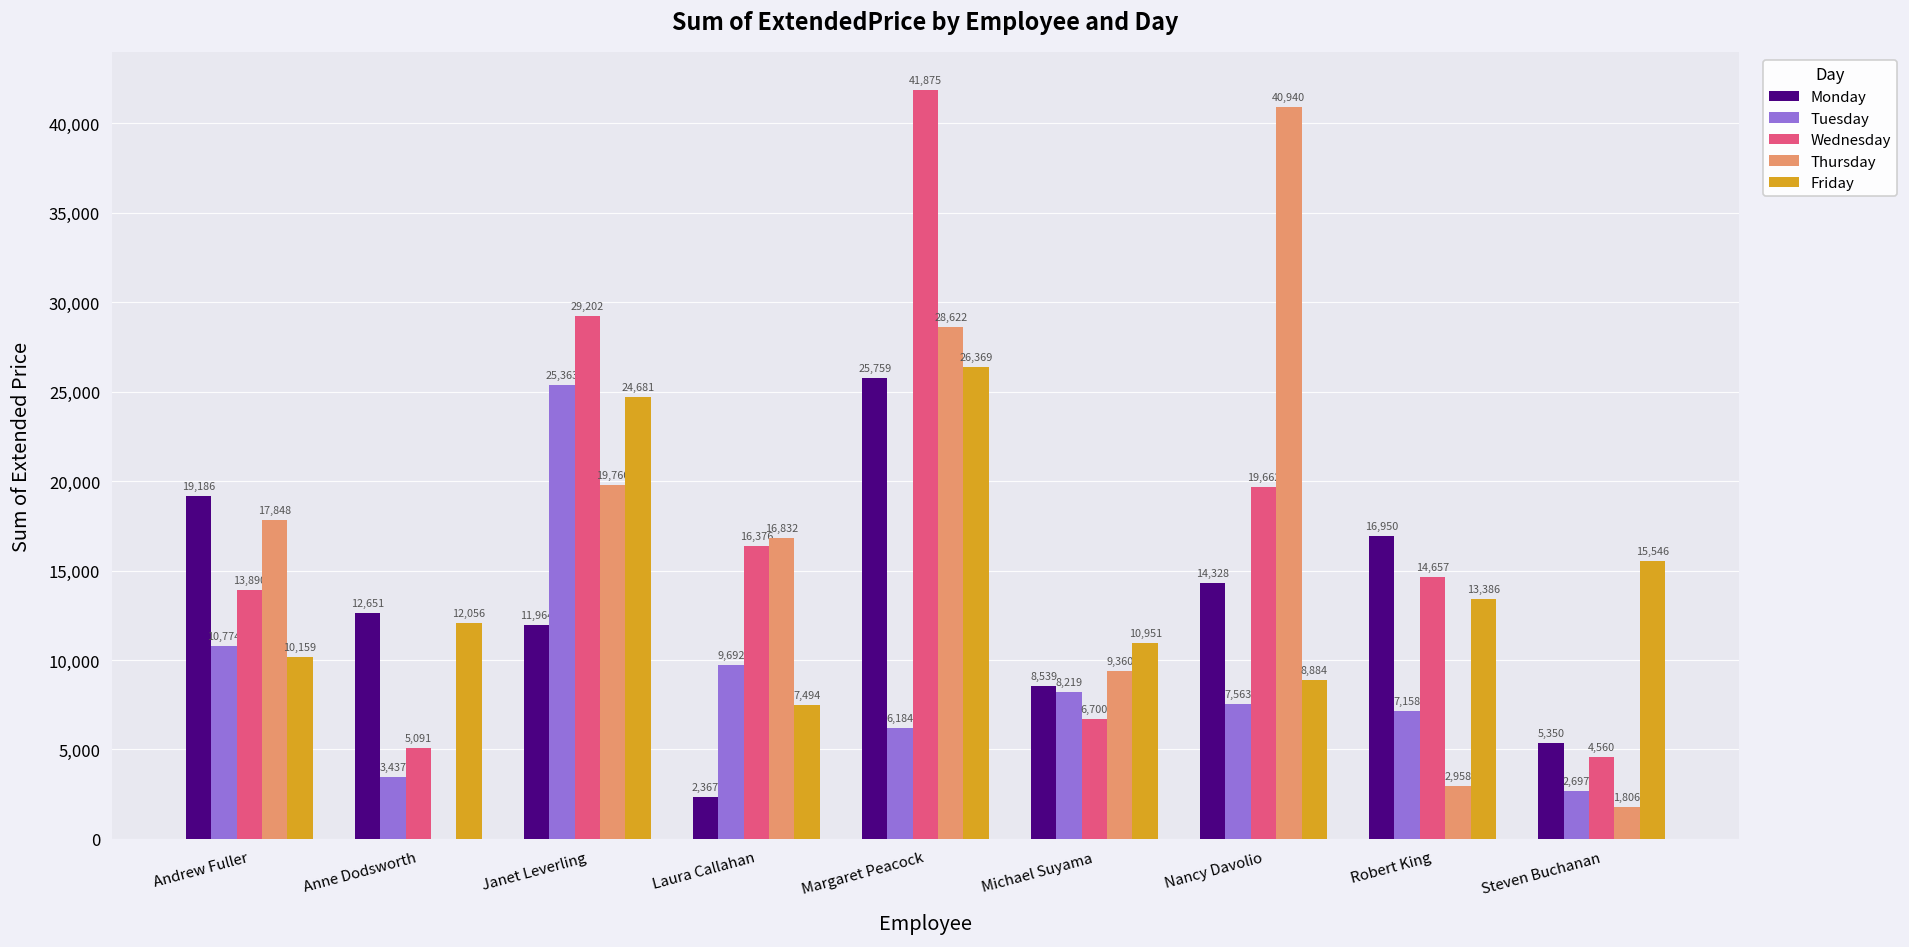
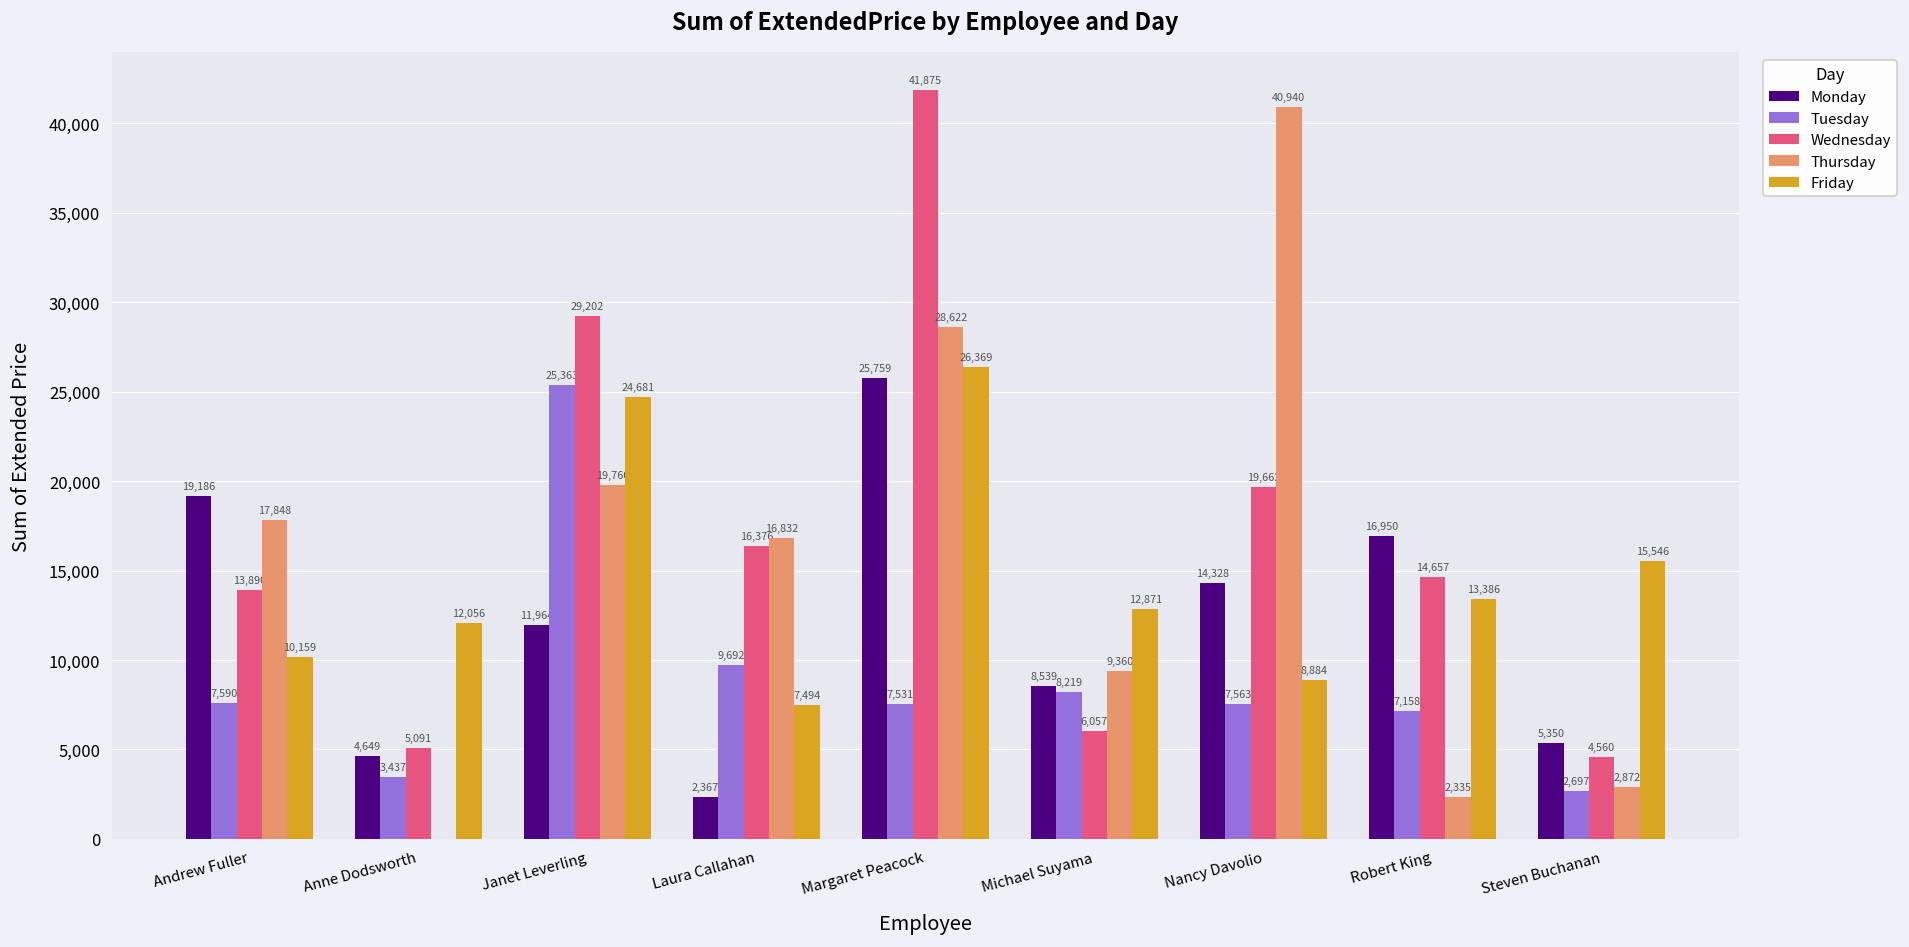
Tuesday, Andrew Fuller: 10,774 -> 7,590
Monday, Anne Dodsworth: 12,651 -> 4,649
Tuesday, Margaret Peacock: 6,184 -> 7,531
Wednesday, Michael Suyama: 6,700 -> 6,057
Friday, Michael Suyama: 10,951 -> 12,871
Thursday, Robert King: 2,958 -> 2,335
Thursday, Steven Buchanan: 1,806 -> 2,872
